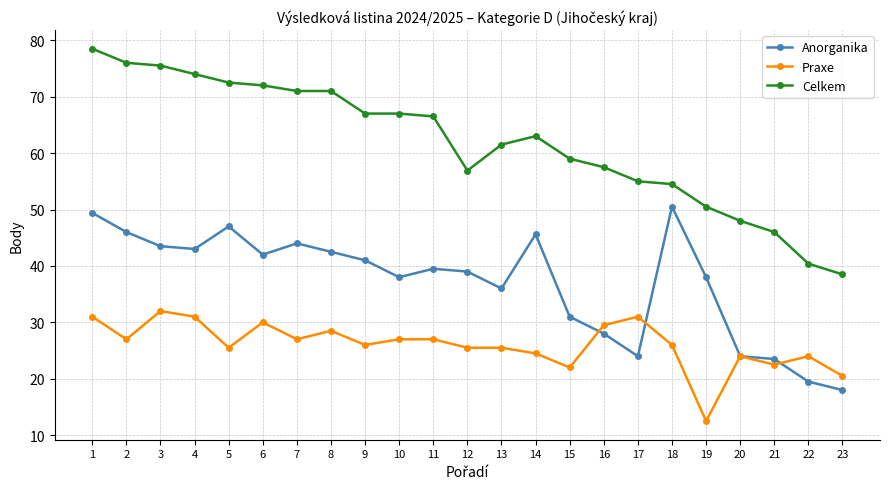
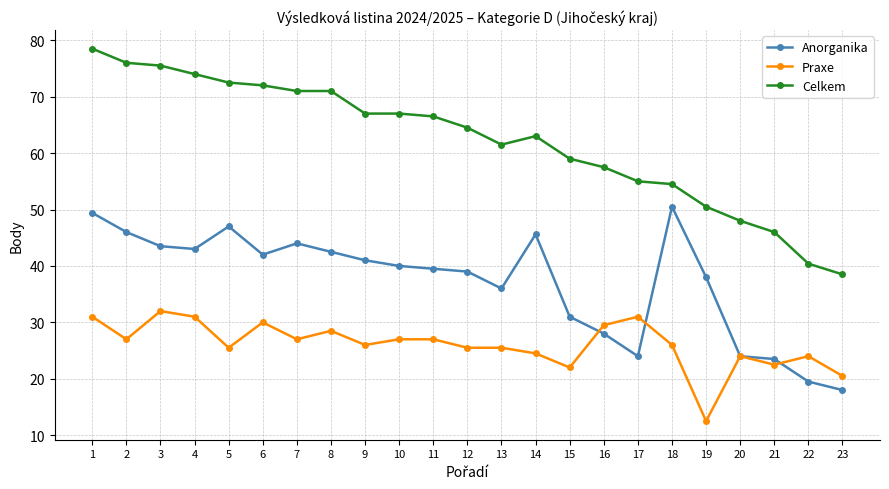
Anorganika, 10: 38 -> 40
Celkem, 12: 57 -> 65
